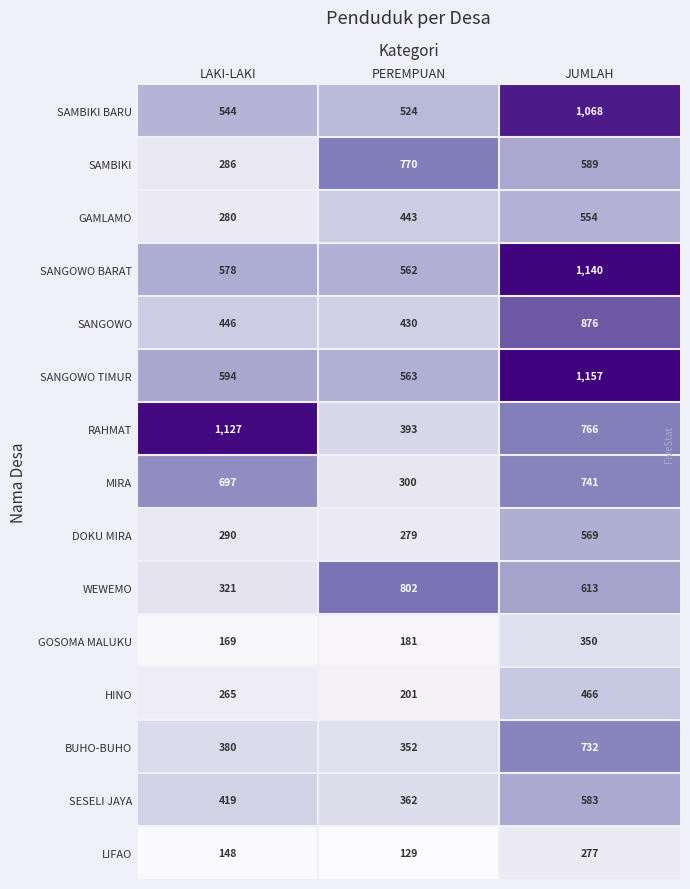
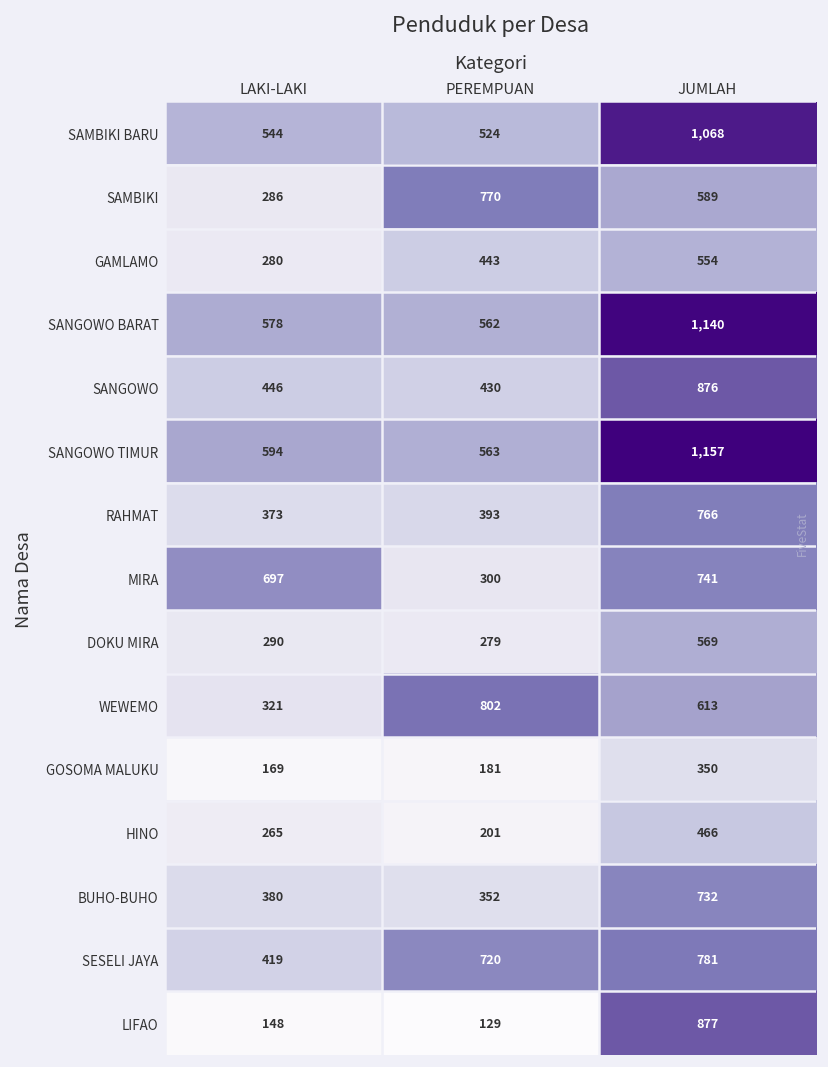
RAHMAT, LAKI-LAKI: 1,127 -> 373
SESELI JAYA, PEREMPUAN: 362 -> 720
SESELI JAYA, JUMLAH: 583 -> 781
LIFAO, JUMLAH: 277 -> 877
